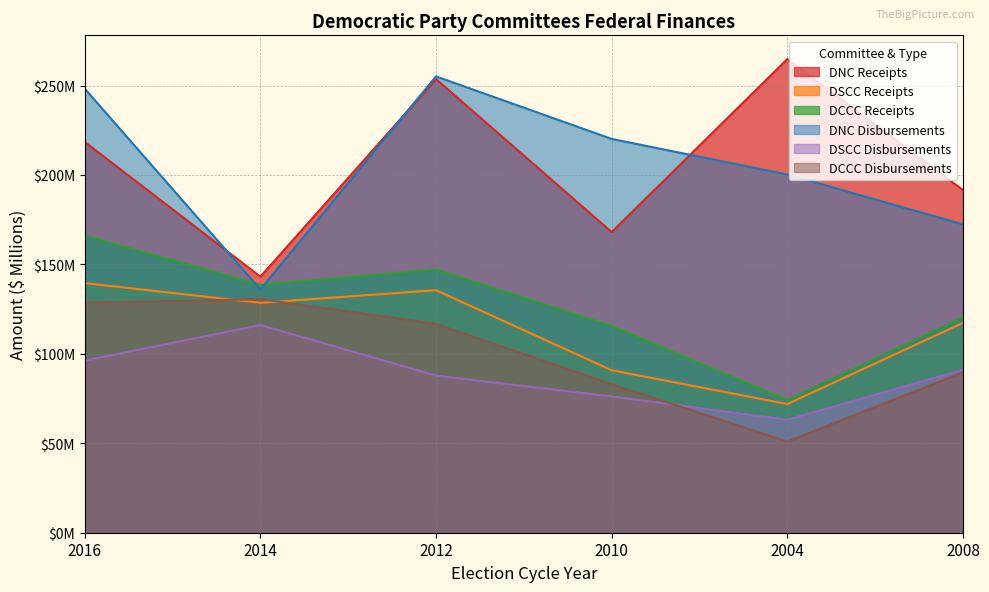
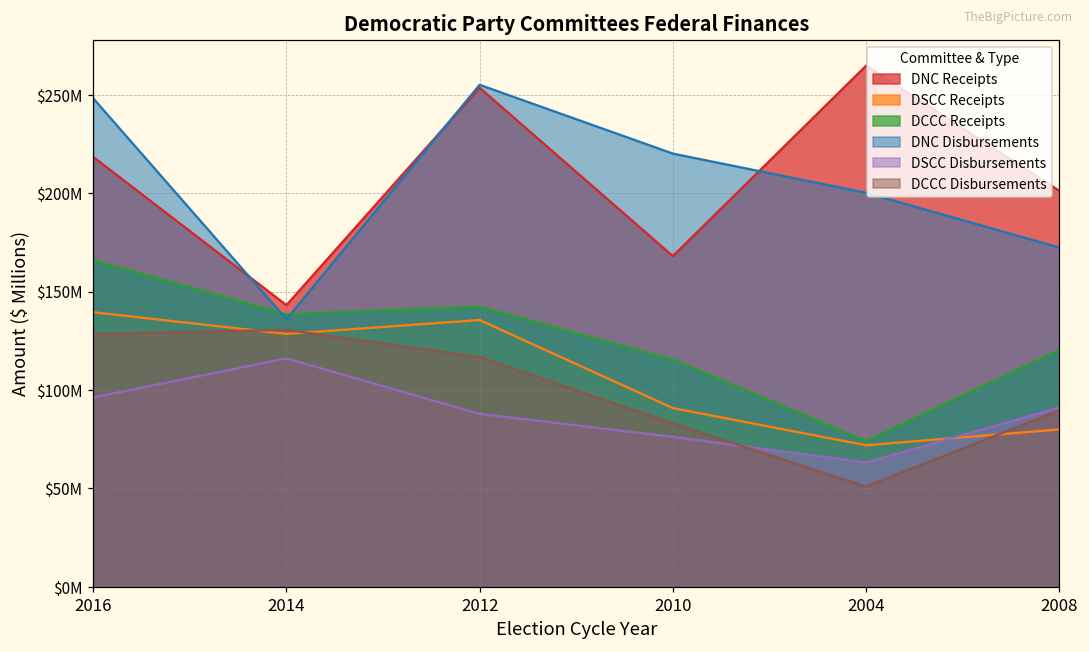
DCCC Receipts, 2012: $147000000 -> $142000000
DNC Receipts, 2008: $192000000 -> $201000000
DSCC Receipts, 2008: $117000000 -> $80000000
